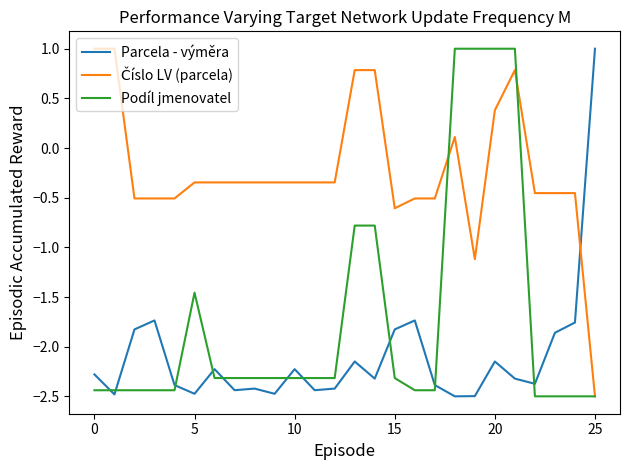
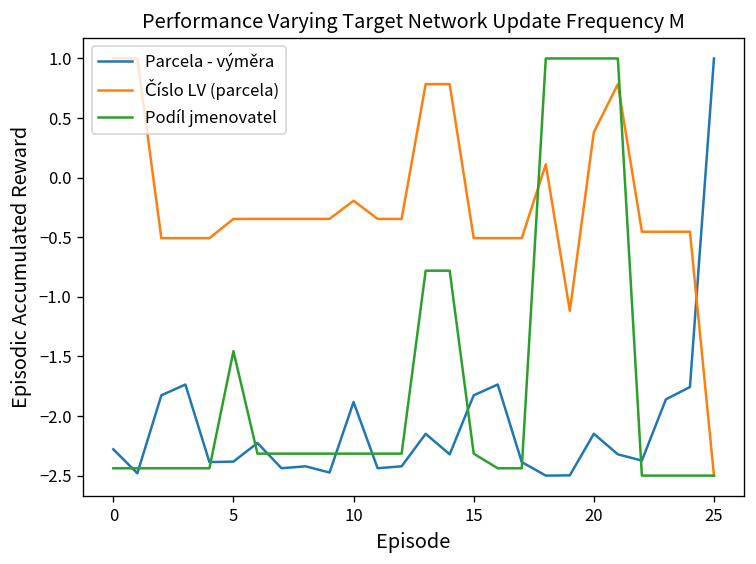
Parcela - výměra, 5: -2.5 -> -2.4
Parcela - výměra, 10: -2.2 -> -1.9
Číslo LV (parcela), 10: -0.3 -> -0.2
Číslo LV (parcela), 15: -0.6 -> -0.5
